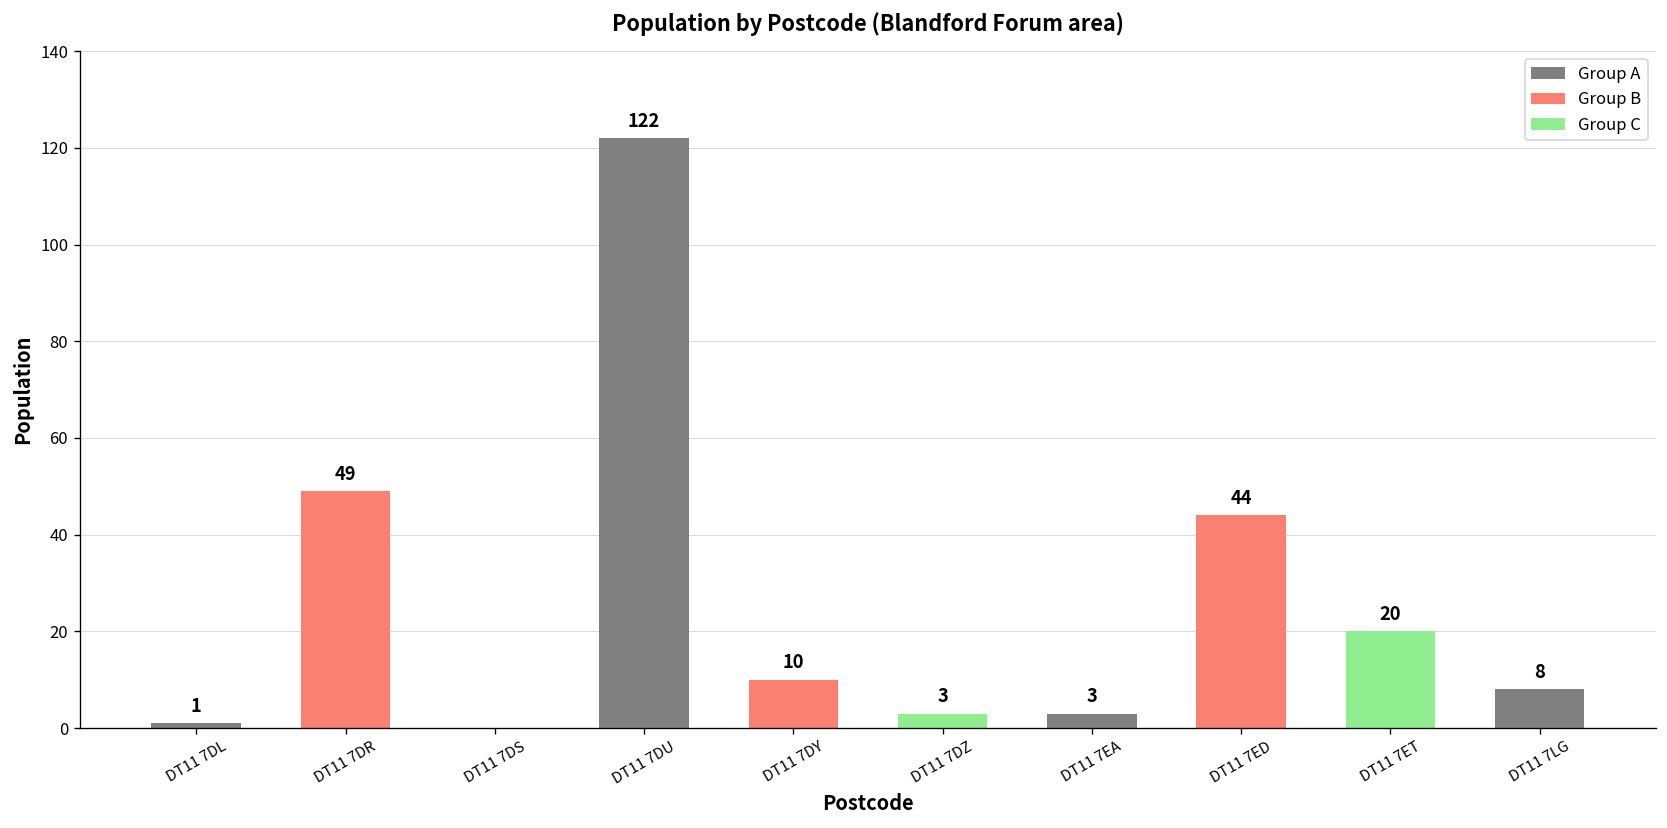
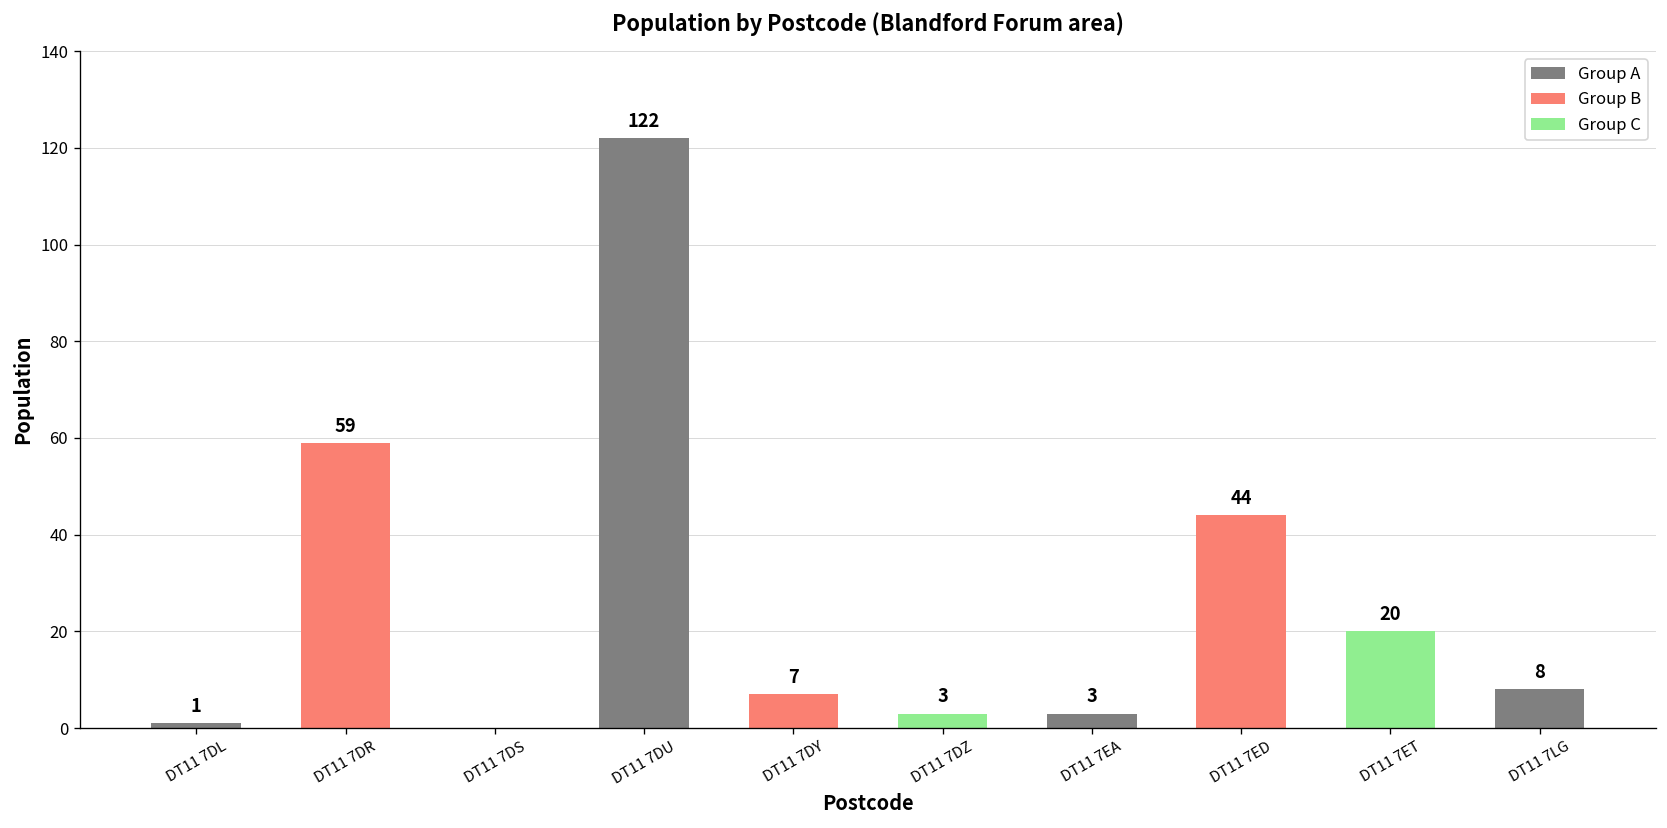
DT11 7DR: 49 -> 59
DT11 7DY: 10 -> 7
